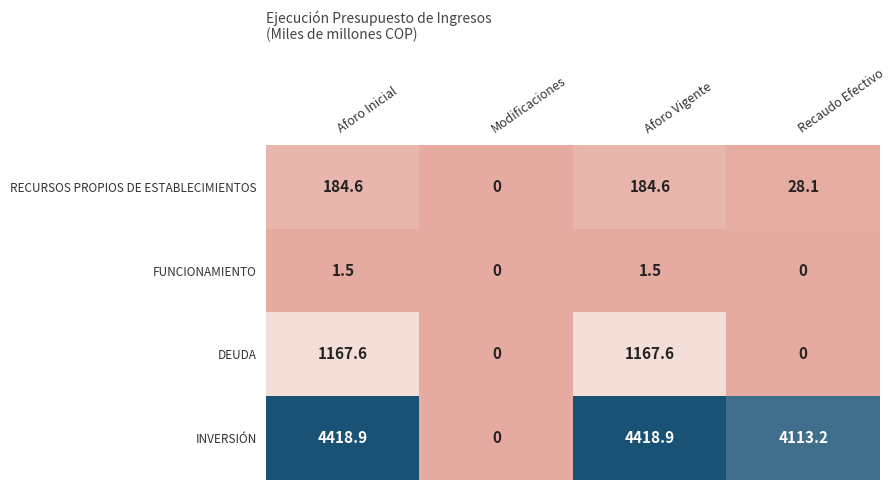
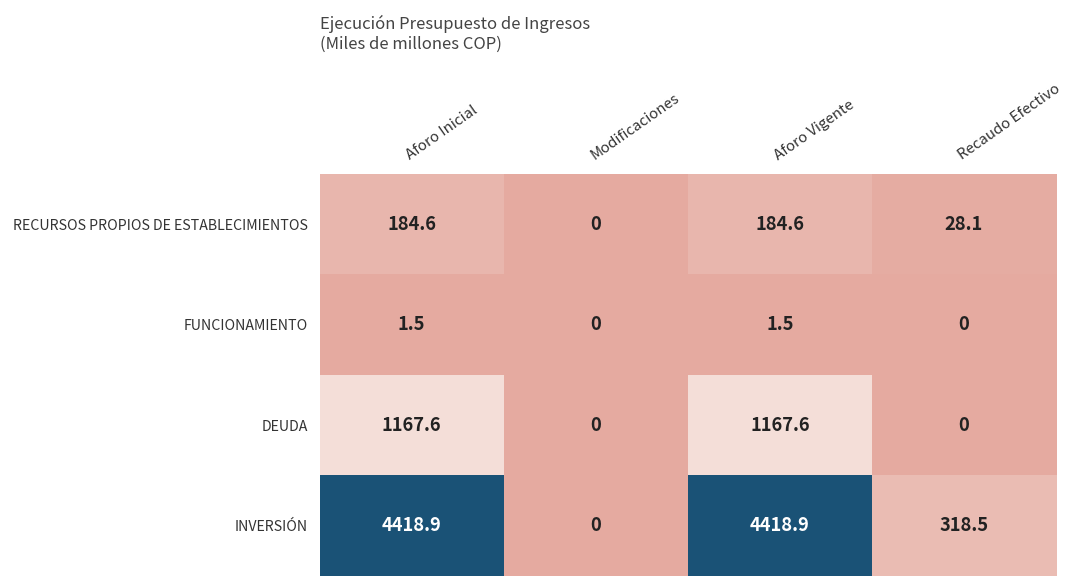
INVERSIÓN, Recaudo Efectivo: 4113.2 -> 318.5
